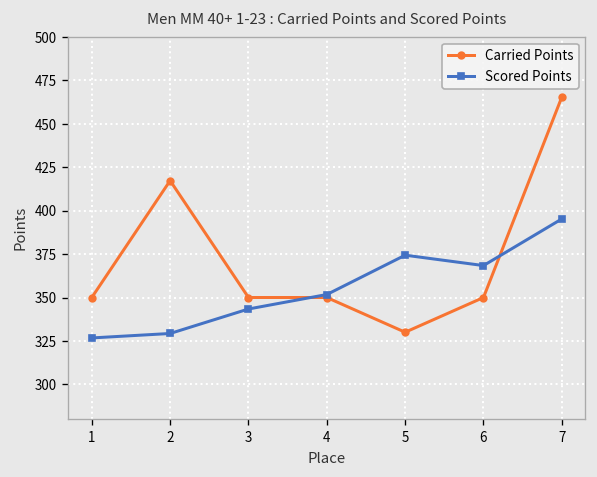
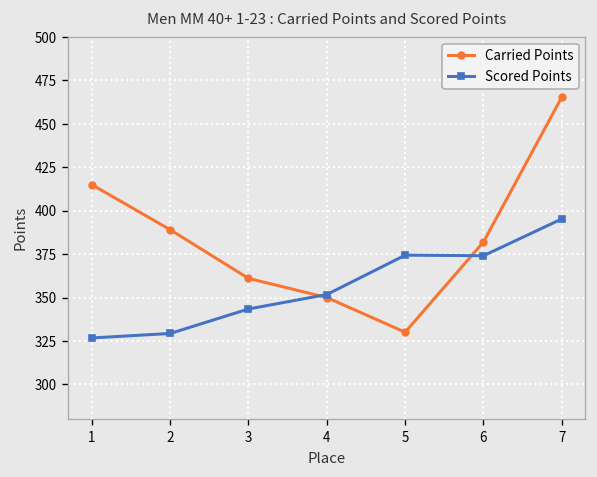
Carried Points, 1: 350 -> 415
Carried Points, 2: 417 -> 389
Carried Points, 3: 350 -> 361
Carried Points, 6: 350 -> 382
Scored Points, 6: 368 -> 374
